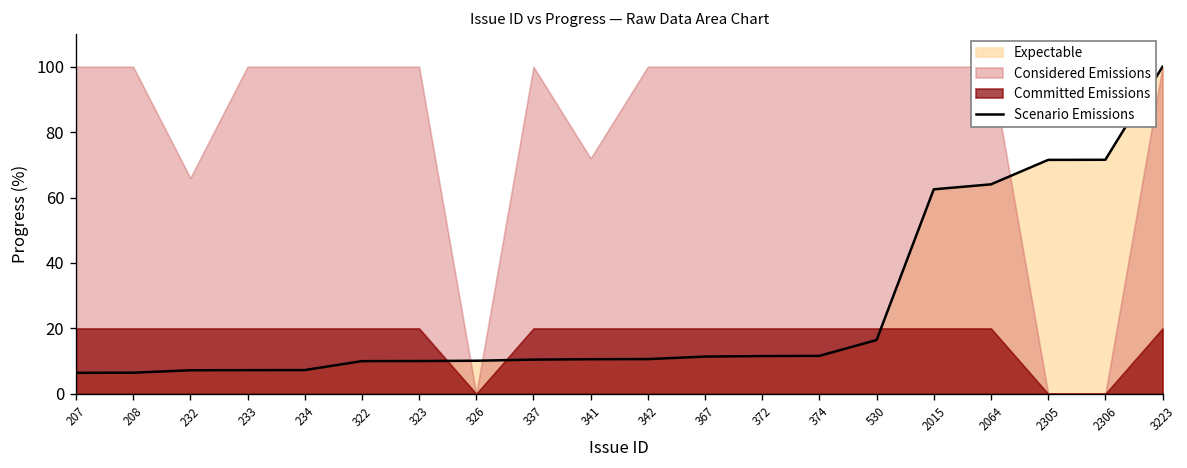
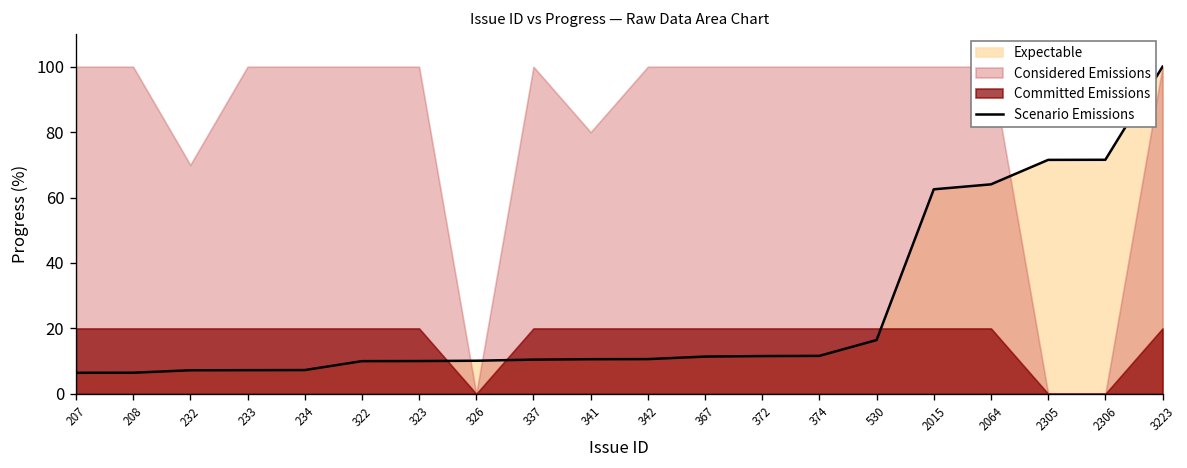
Considered Emissions, 232: 66 -> 70
Considered Emissions, 341: 72 -> 80
